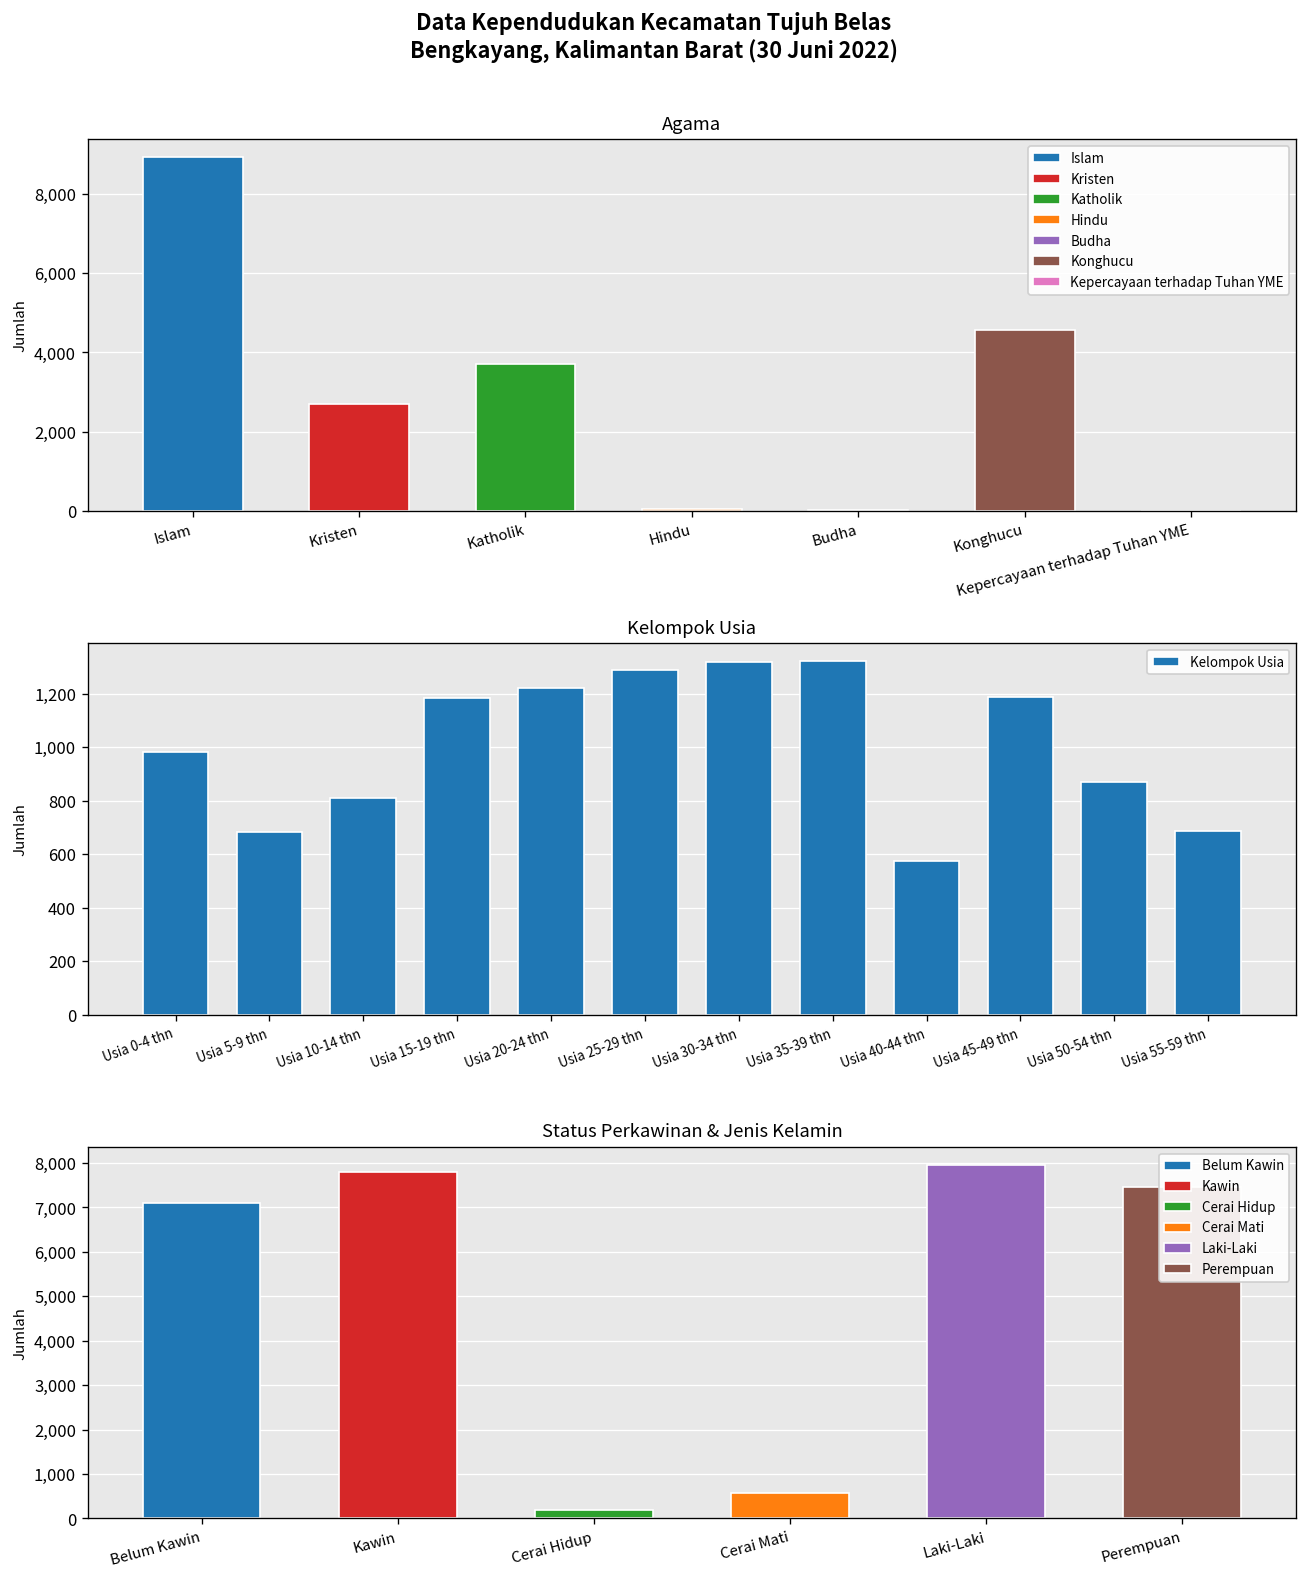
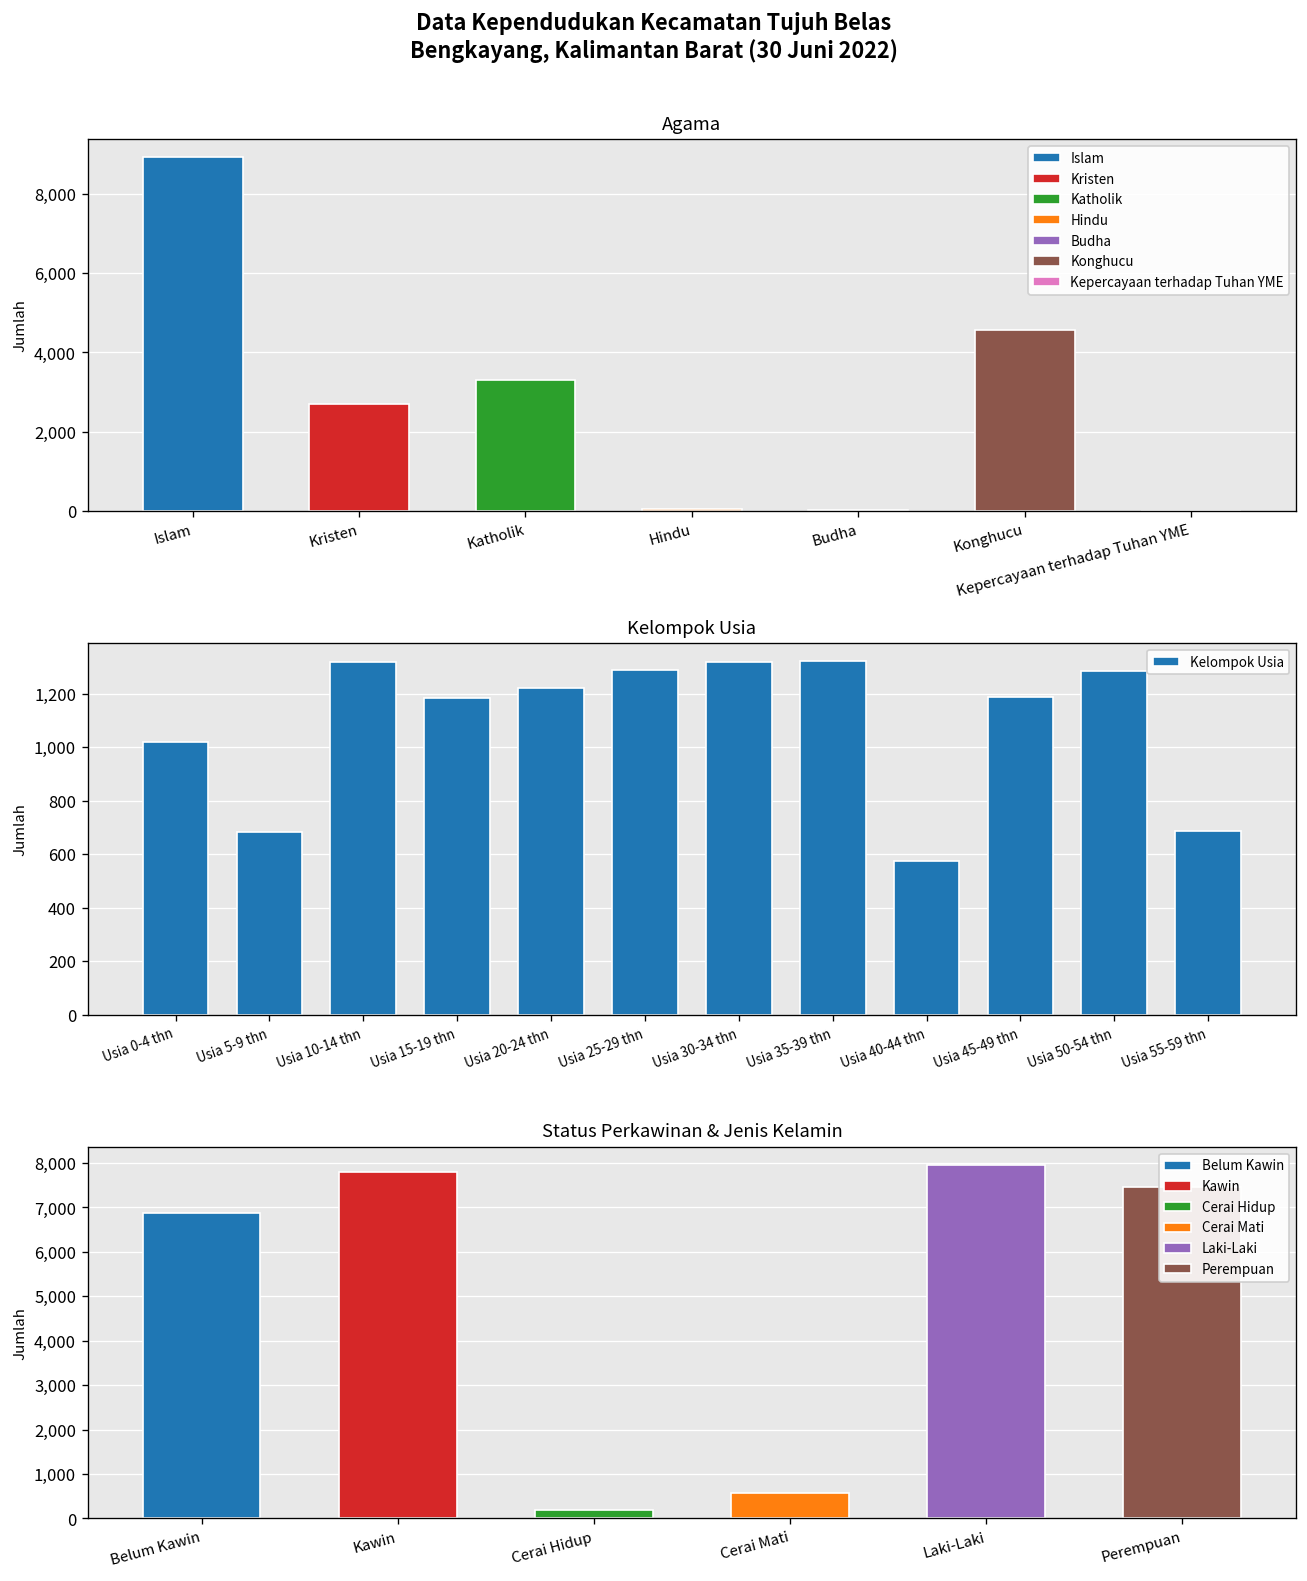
Agama, Katholik: 3,700 -> 3,300
Kelompok Usia, Usia 0-4 thn: 980 -> 1,020
Kelompok Usia, Usia 10-14 thn: 810 -> 1,320
Kelompok Usia, Usia 50-54 thn: 870 -> 1,280
Status Perkawinan & Jenis Kelamin, Belum Kawin: 7,100 -> 6,900
